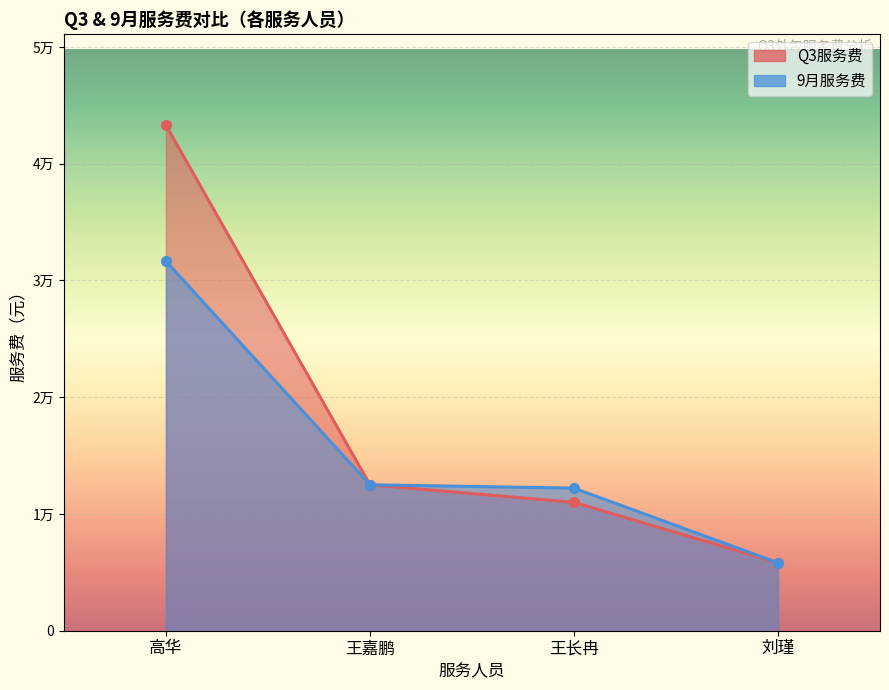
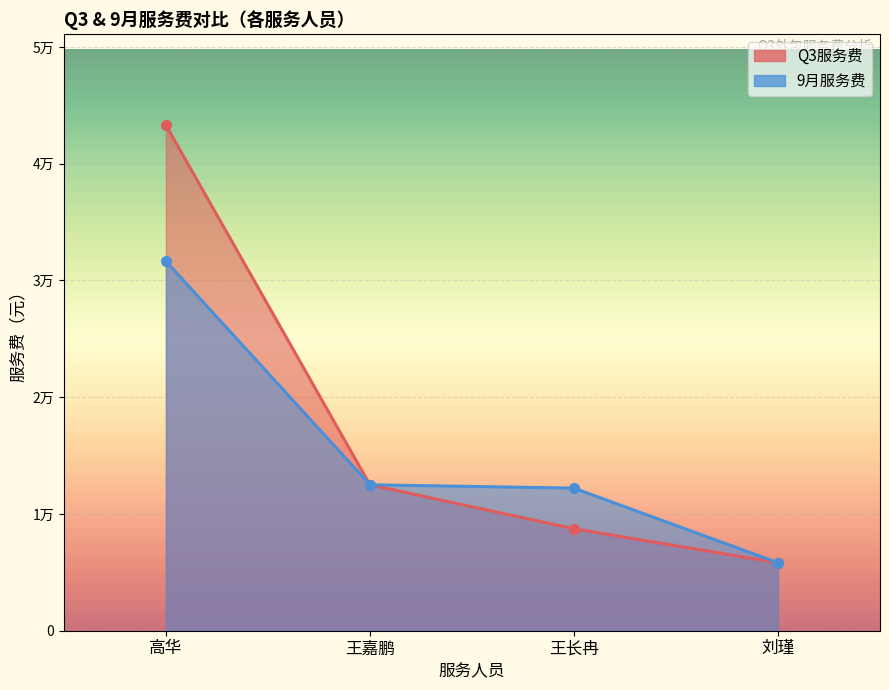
Q3服务费, 王长冉: 1.10万 -> 0.87万
